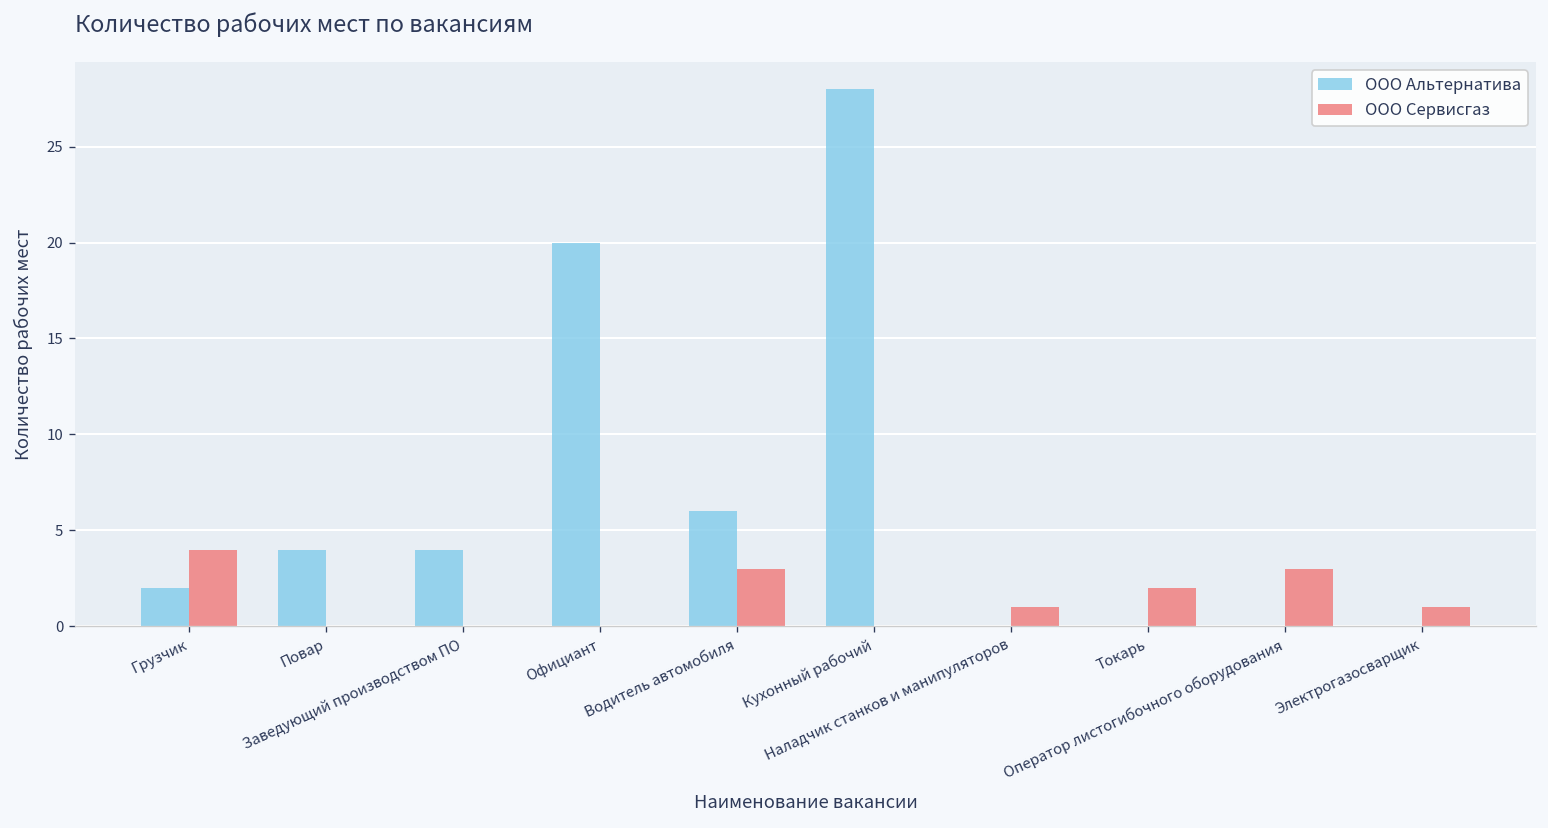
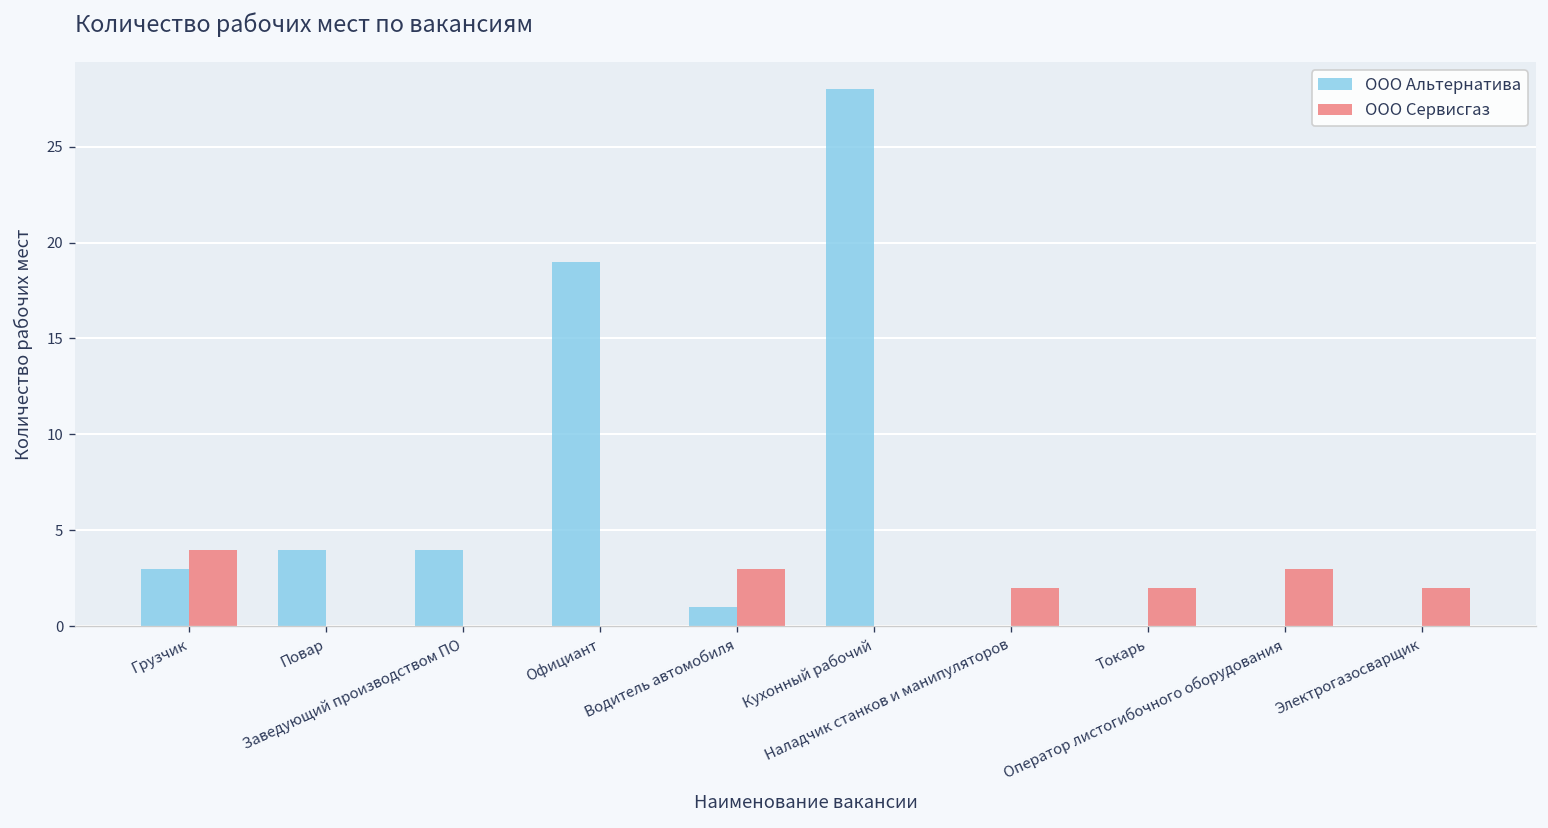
ООО Альтернатива, Грузчик: 2 -> 3
ООО Альтернатива, Официант: 20 -> 19
ООО Альтернатива, Водитель автомобиля: 6 -> 1
ООО Сервисгаз, Наладчик станков и манипуляторов: 1 -> 2
ООО Сервисгаз, Электрогазосварщик: 1 -> 2
